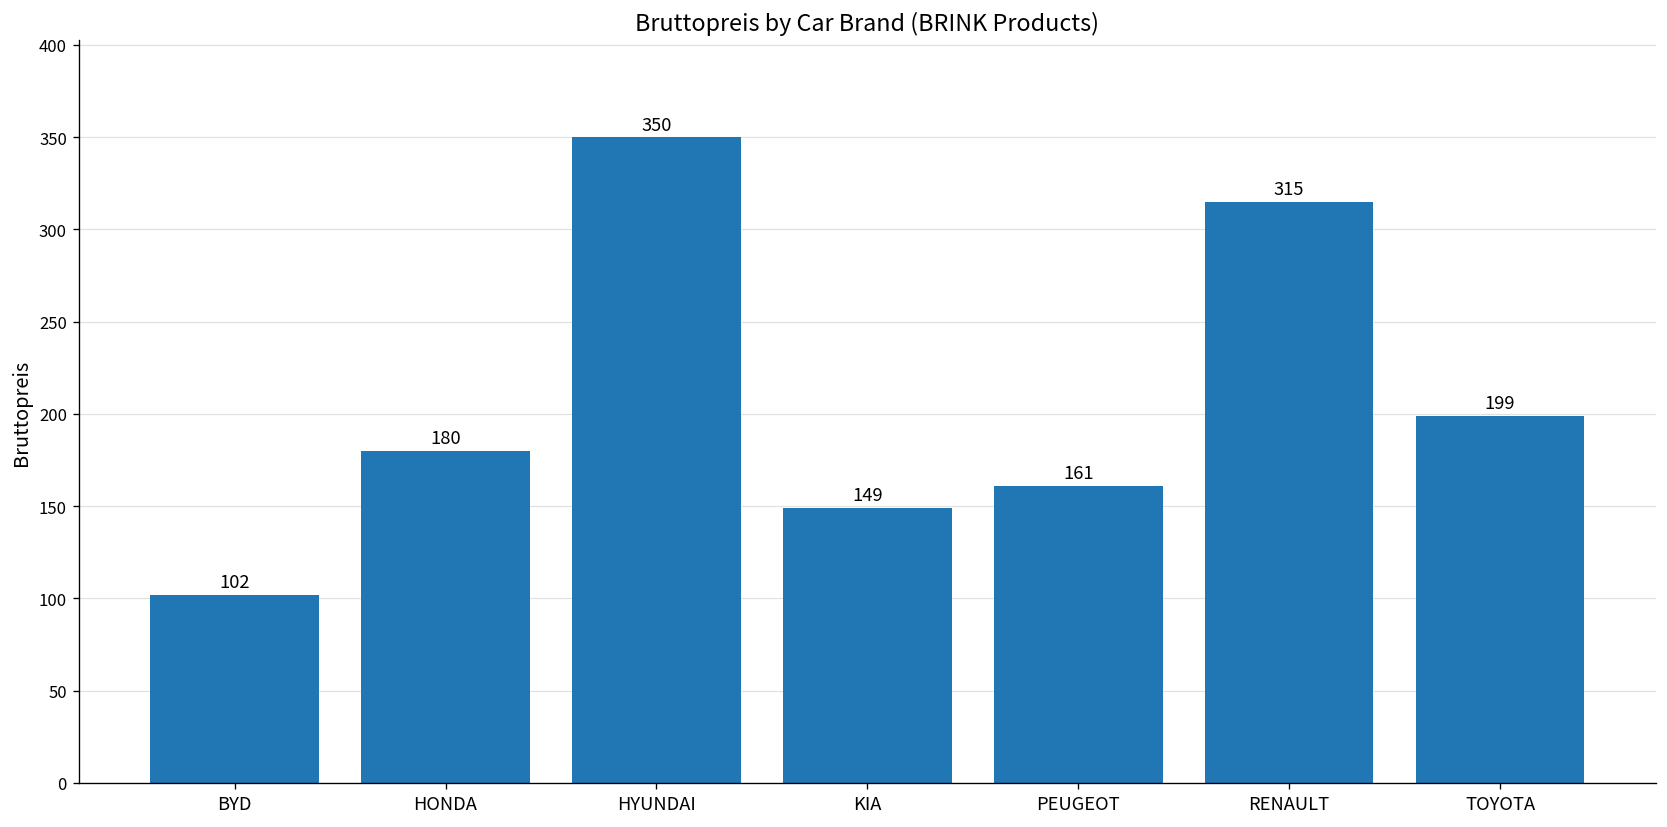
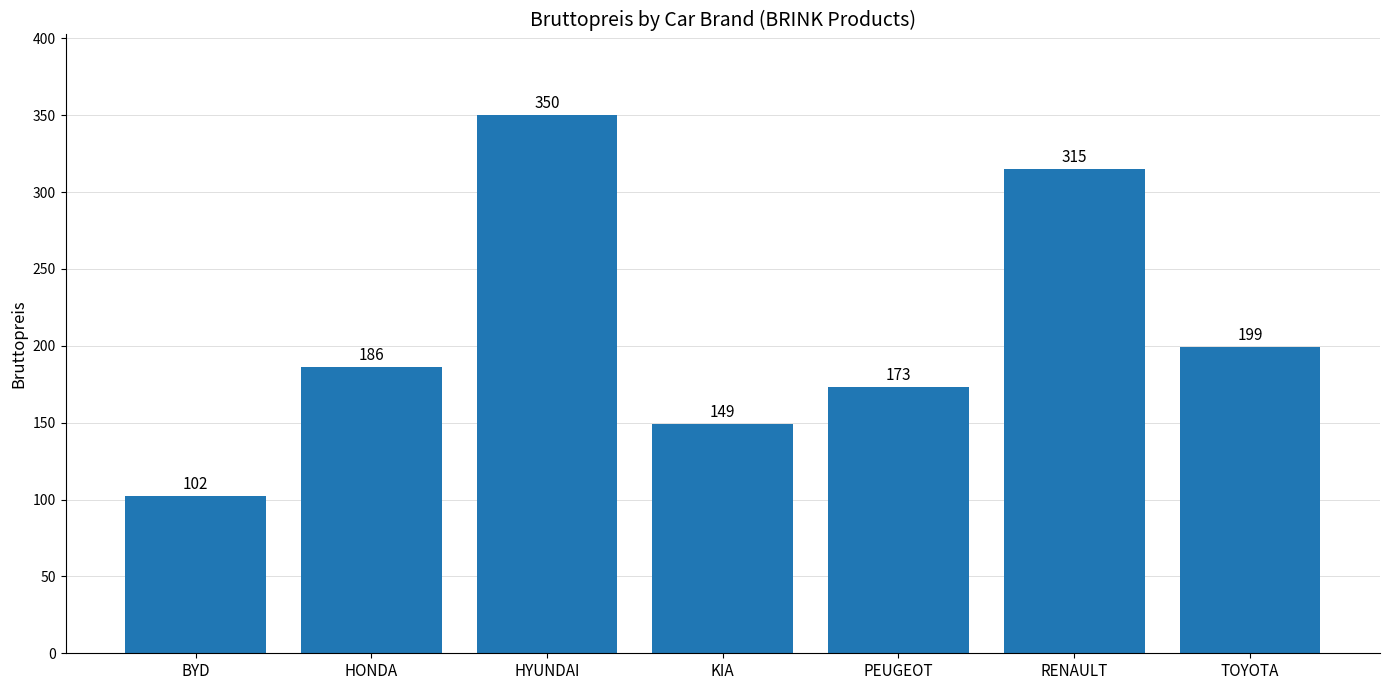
HONDA: 180 -> 186
PEUGEOT: 161 -> 173
